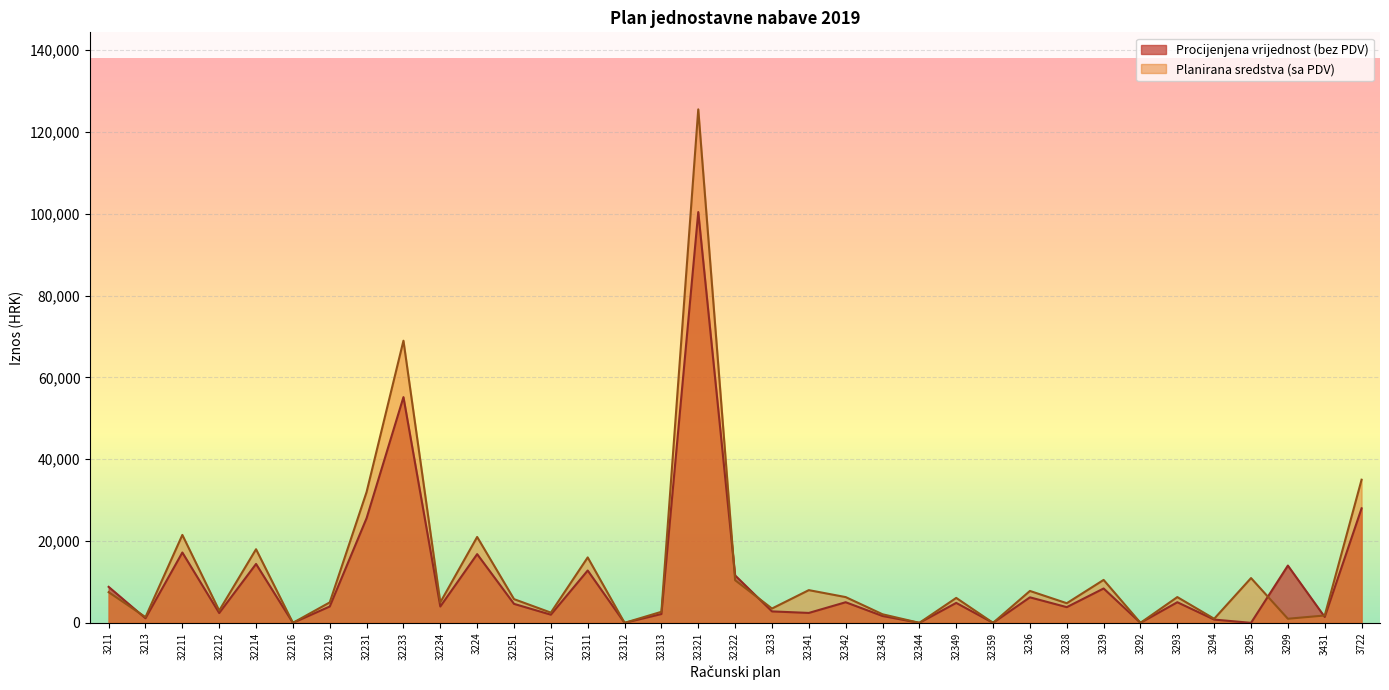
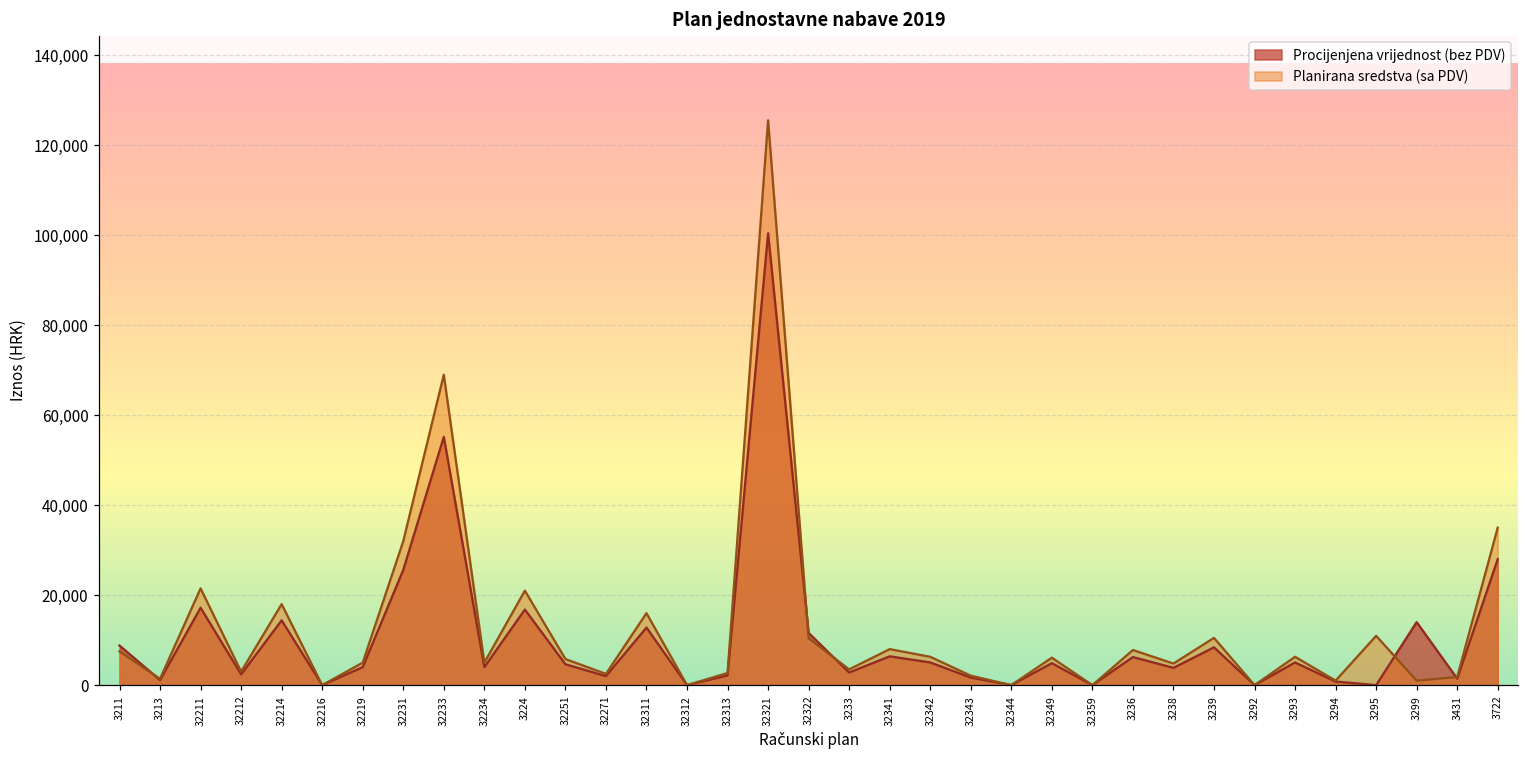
Procijenjena vrijednost (bez PDV), 32341: 2,000 -> 6,000
